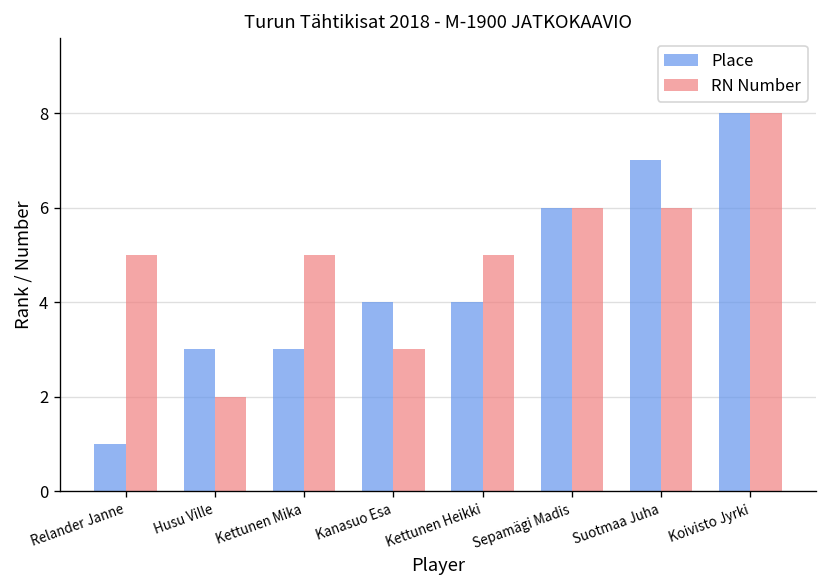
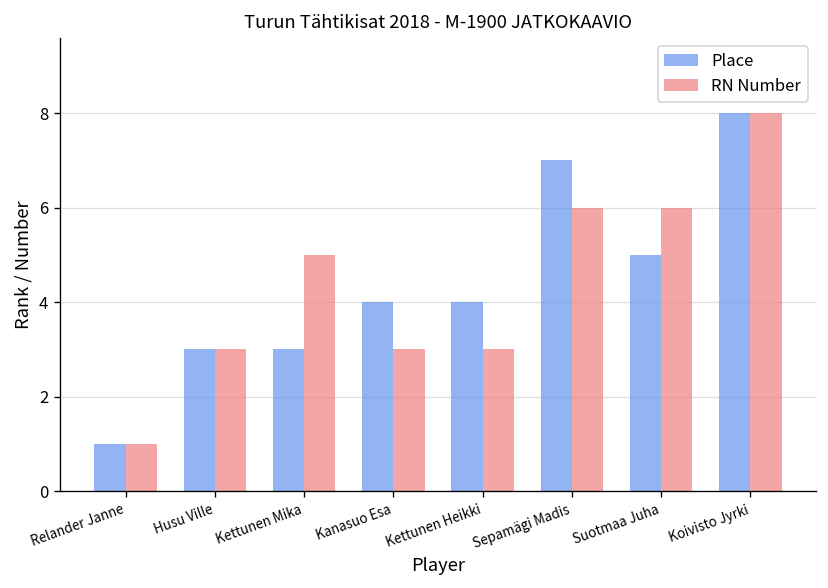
RN Number, Relander Janne: 5 -> 1
RN Number, Husu Ville: 2 -> 3
RN Number, Kettunen Heikki: 5 -> 3
Place, Sepamägi Madis: 6 -> 7
Place, Suotmaa Juha: 7 -> 5
